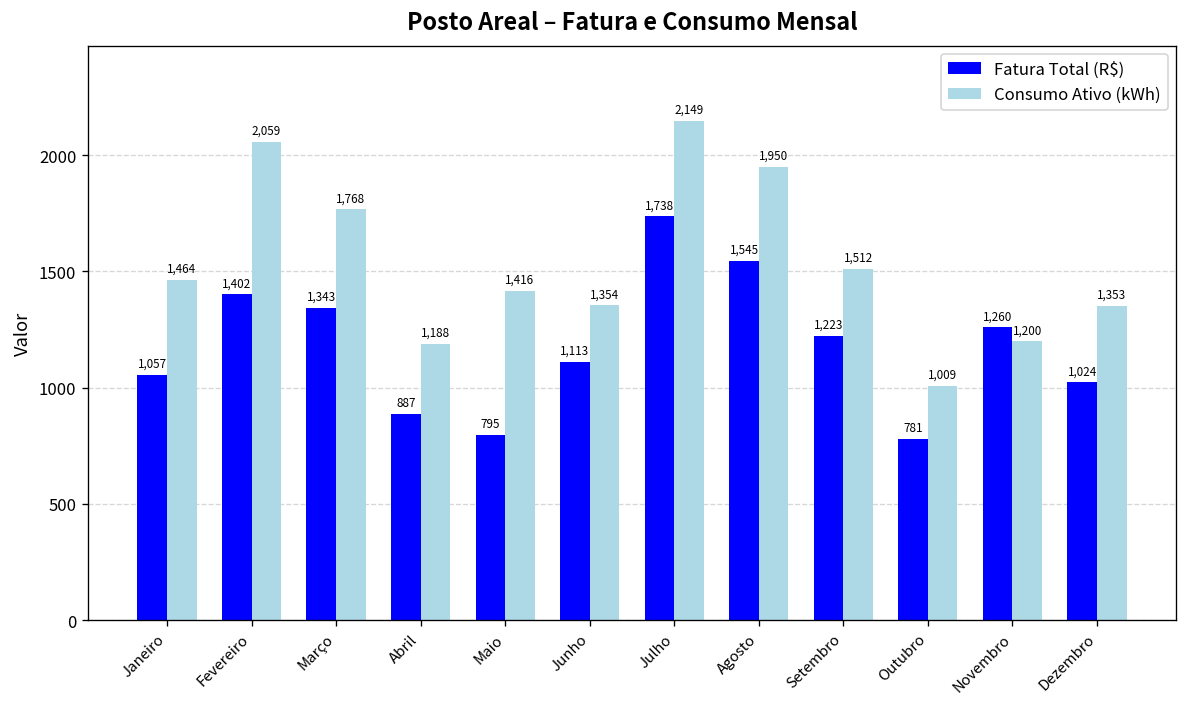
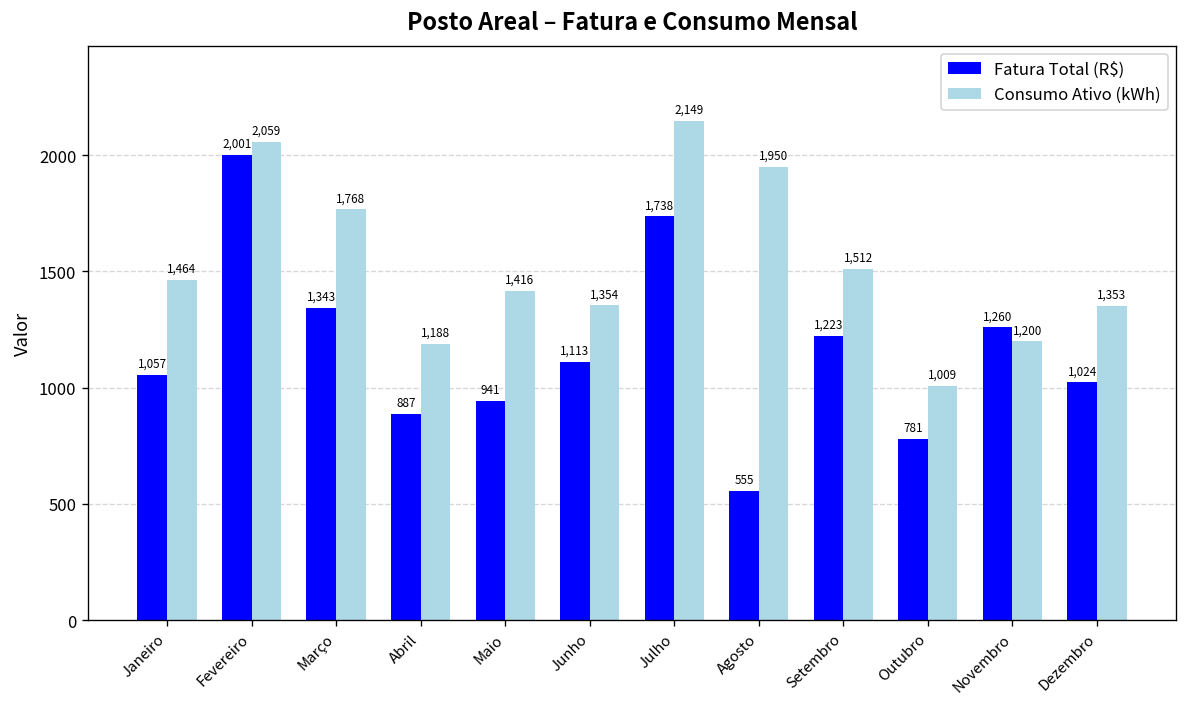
Fatura Total (R$), Fevereiro: 1,402 -> 2,001
Fatura Total (R$), Maio: 795 -> 941
Fatura Total (R$), Agosto: 1,545 -> 555
